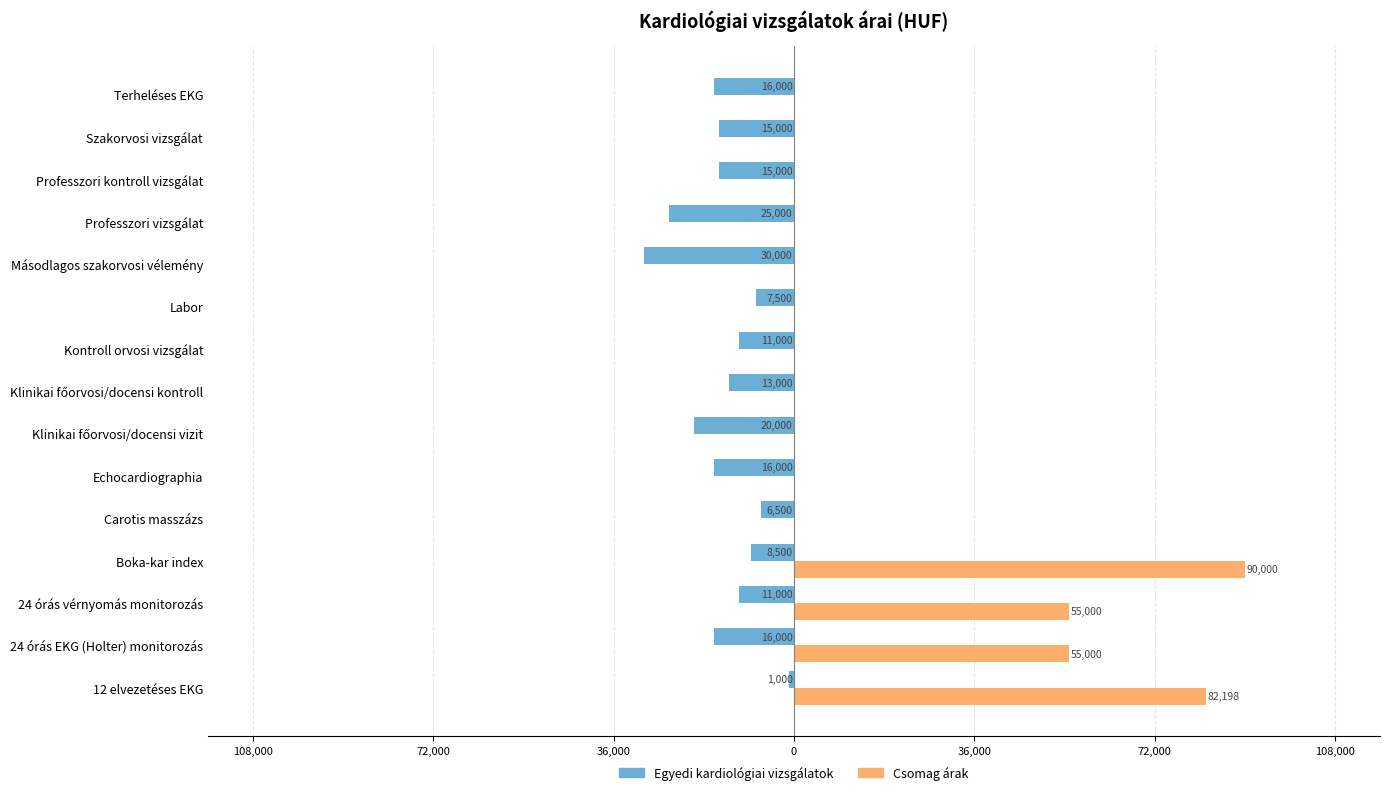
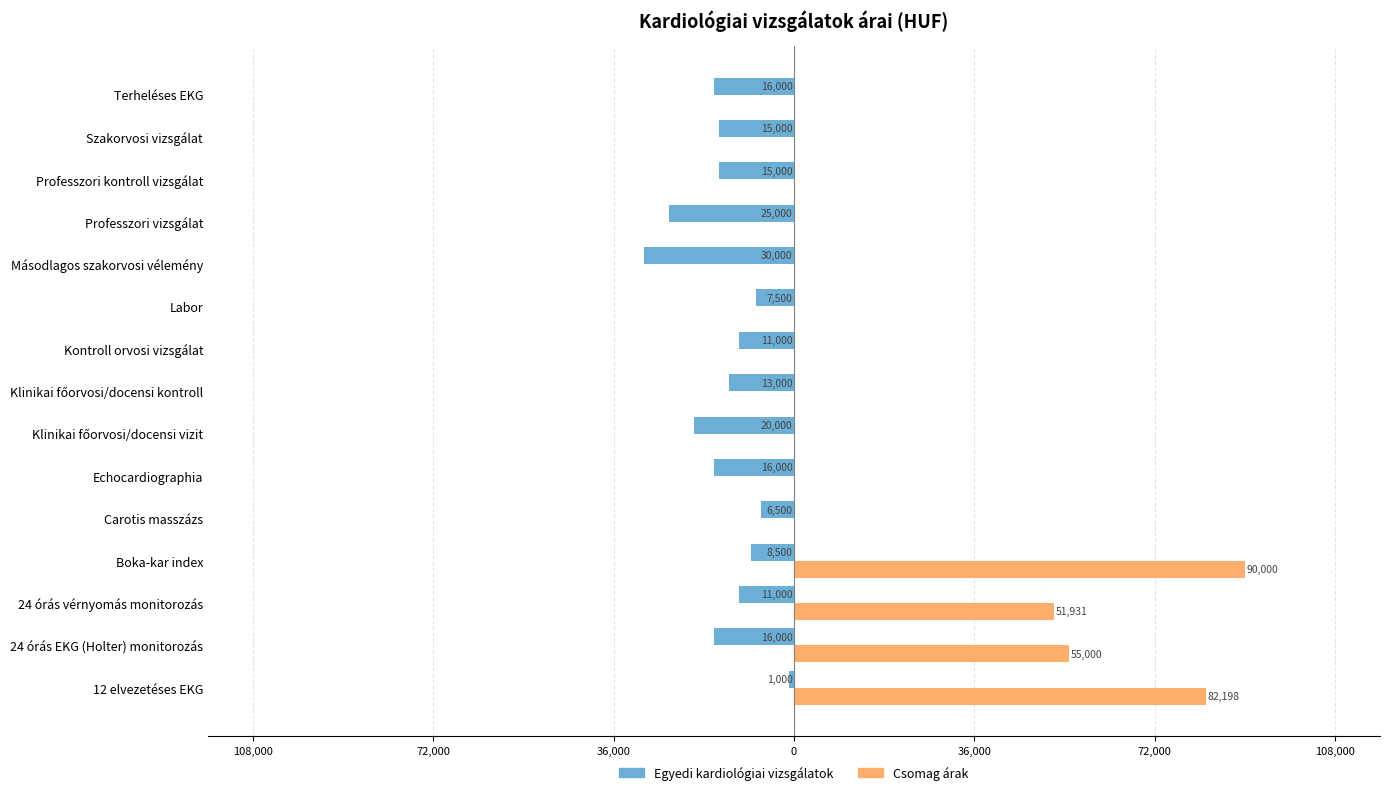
Csomag árak, 24 órás vérnyomás monitorozás: 55,000 -> 51,931
